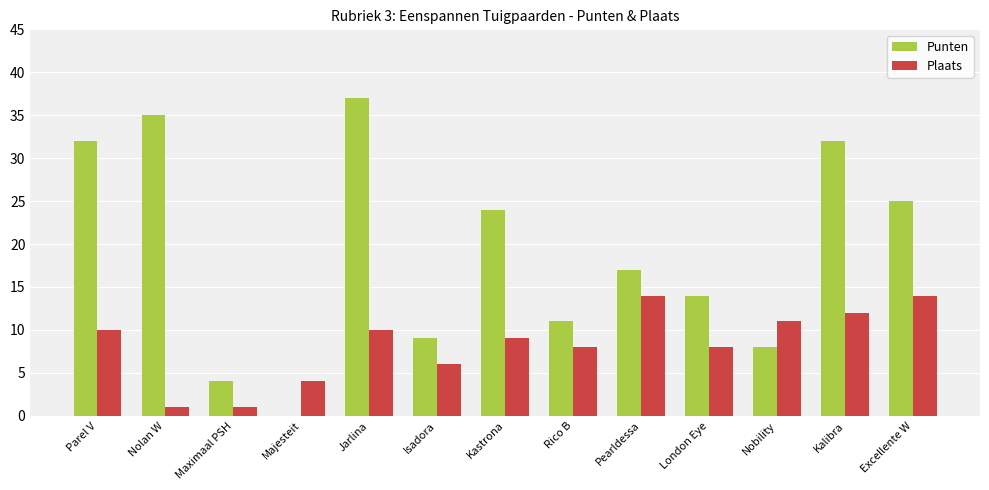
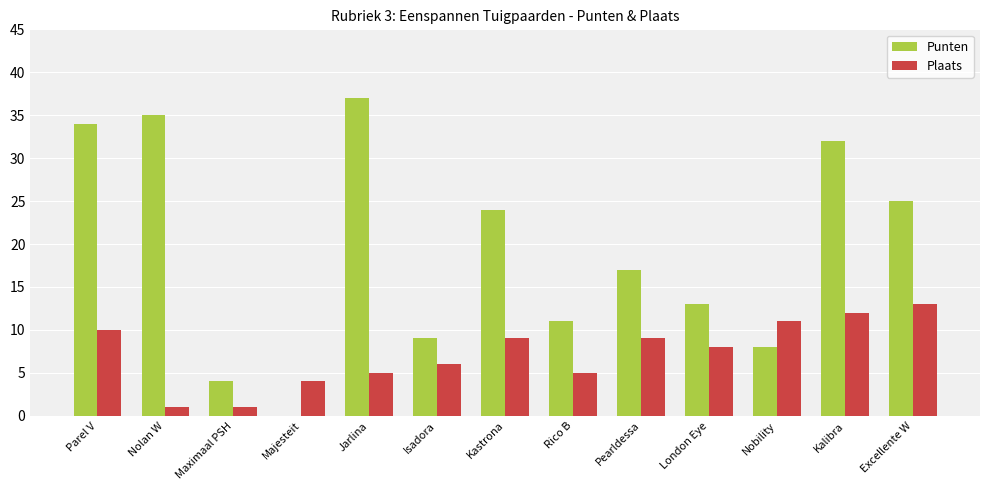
Punten, Parel V: 32 -> 34
Plaats, Jarlina: 10 -> 5
Plaats, Rico B: 8 -> 5
Plaats, Pearldessa: 14 -> 9
Punten, London Eye: 14 -> 13
Plaats, Excellente W: 14 -> 13
